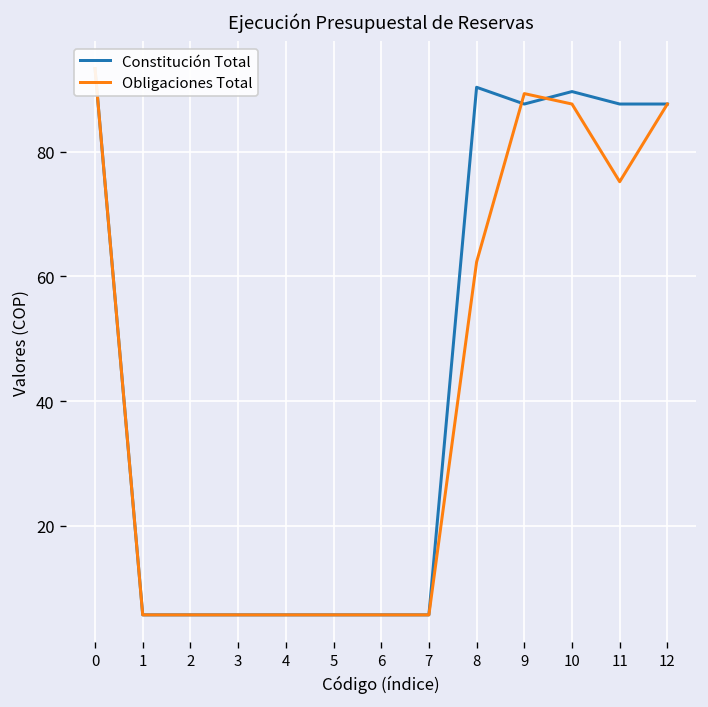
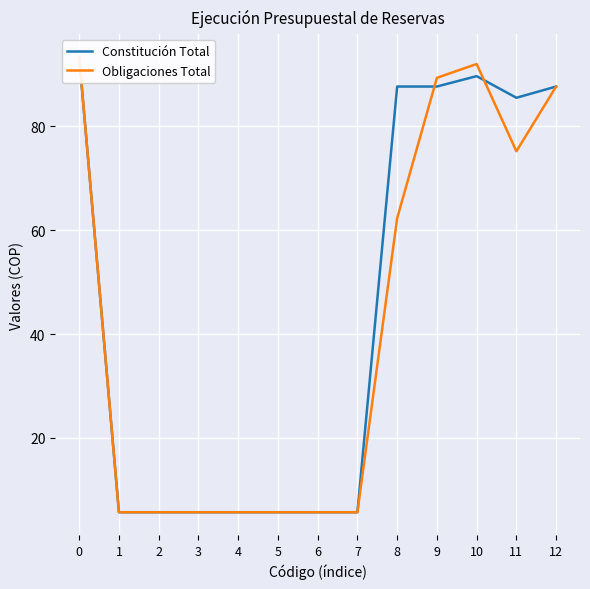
Constitución Total, 8: 90 -> 88
Obligaciones Total, 10: 88 -> 92
Constitución Total, 11: 88 -> 85
